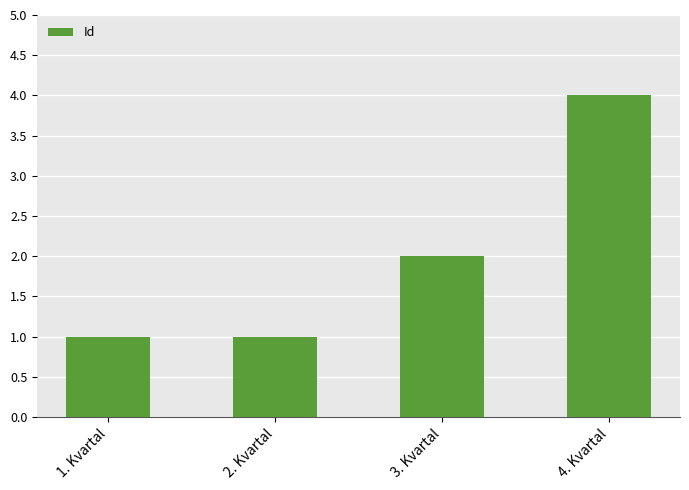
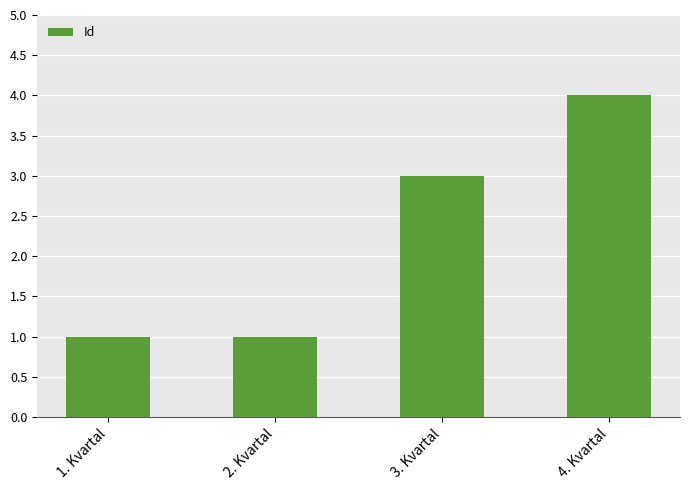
3. Kvartal: 2 -> 3
